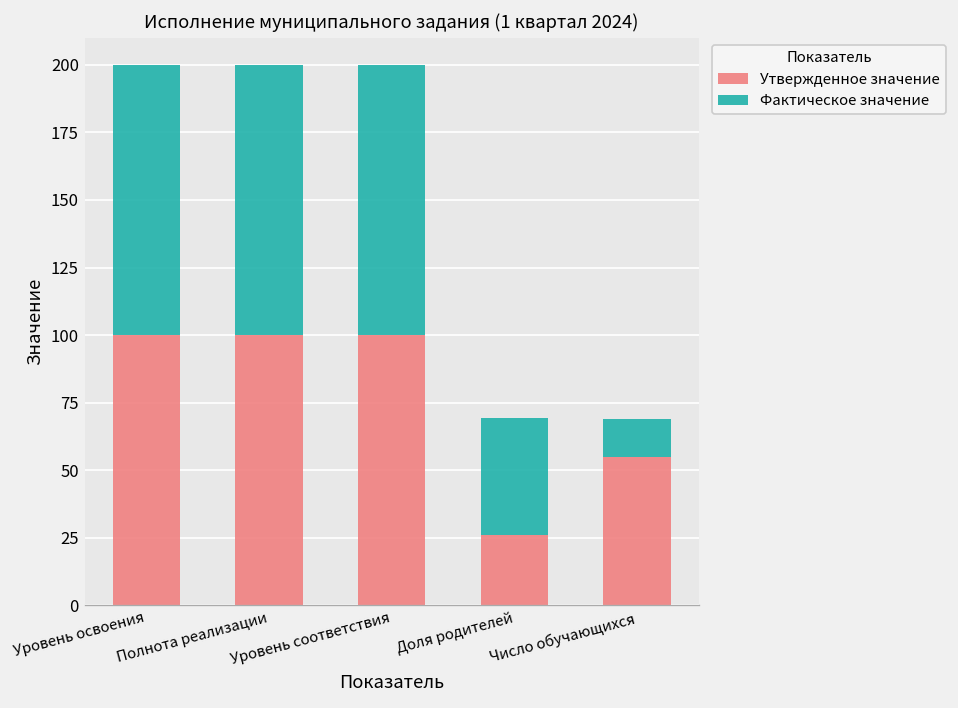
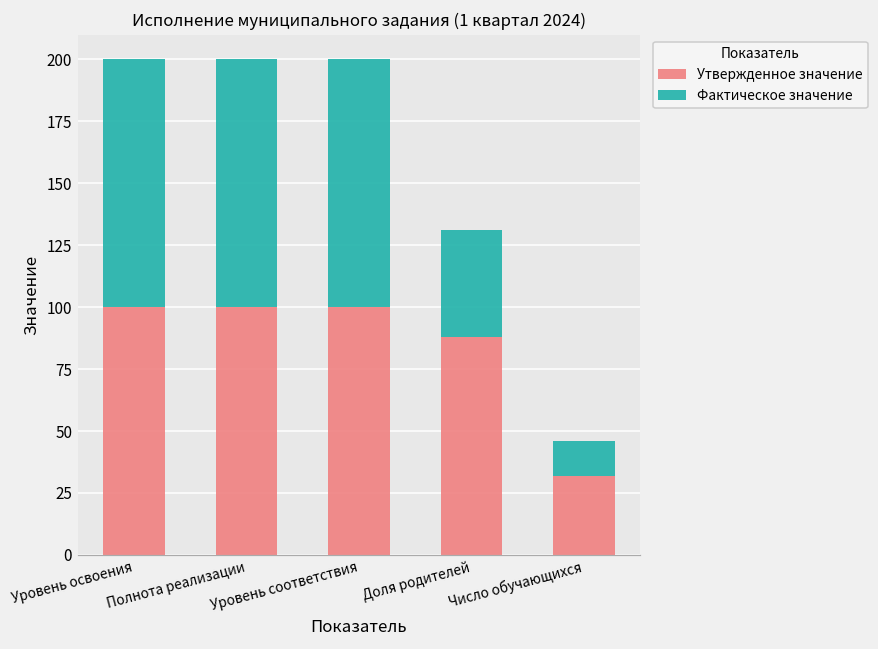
Утвержденное значение, Доля родителей: 26 -> 88
Утвержденное значение, Число обучающихся: 55 -> 32
